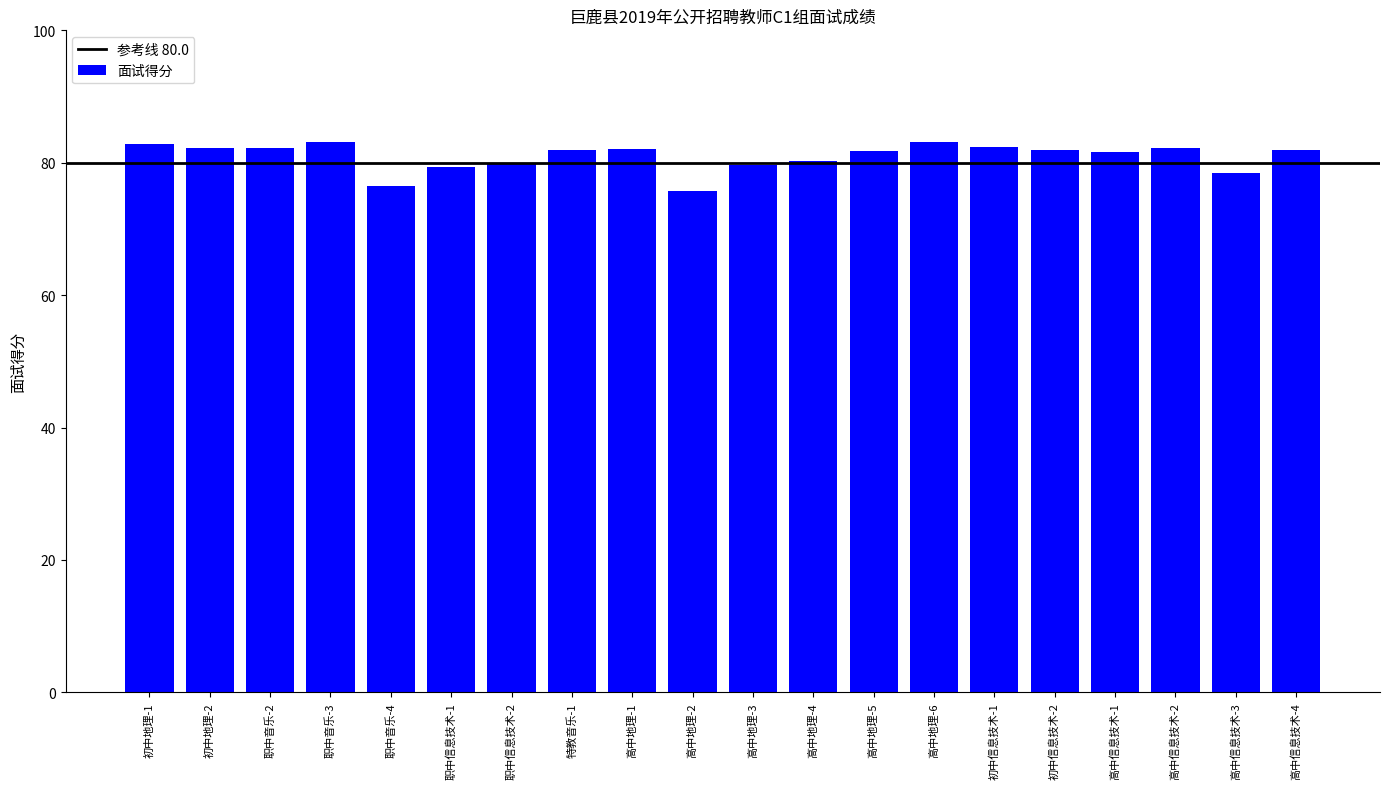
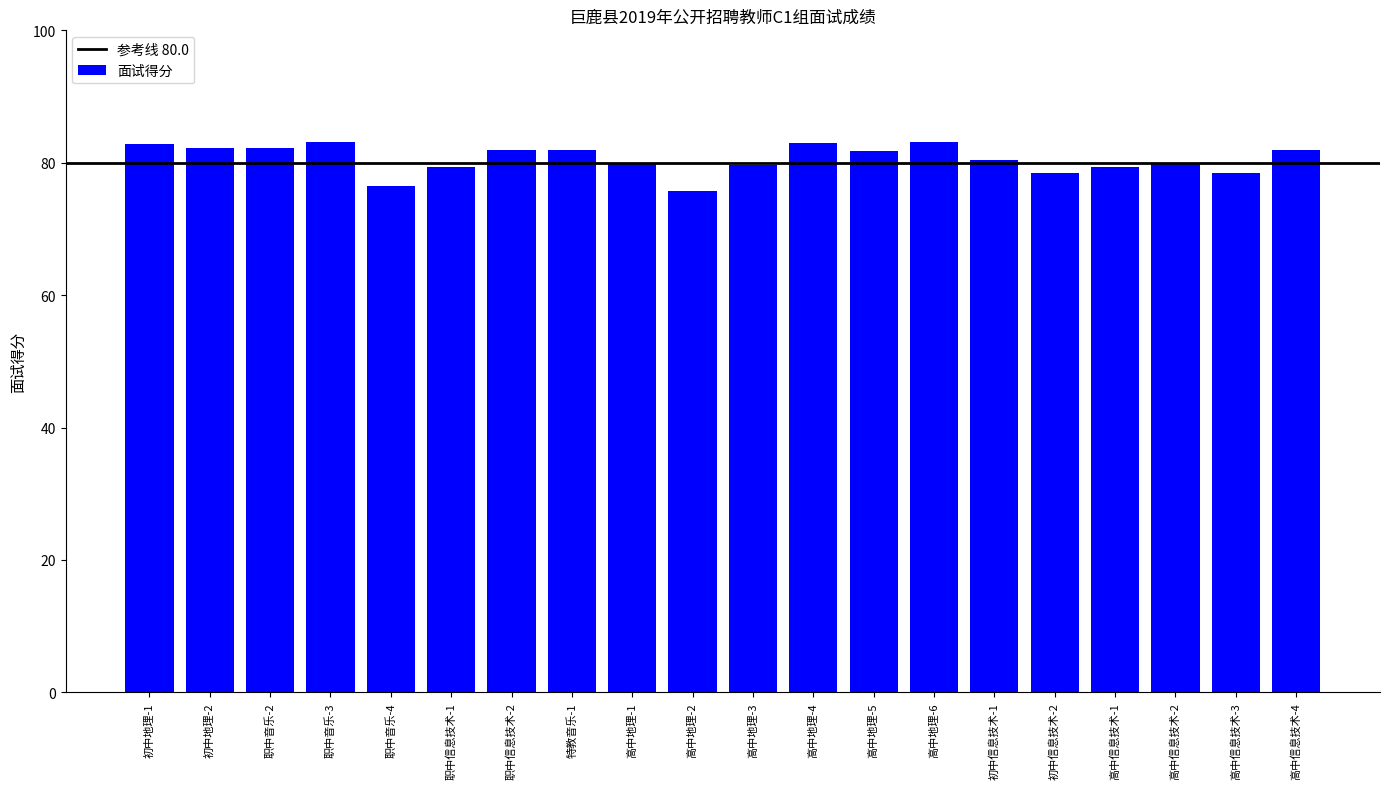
职中信息技术-2: 80 -> 82
高中地理-1: 82 -> 80
高中地理-4: 80 -> 83
初中信息技术-1: 82 -> 80
初中信息技术-2: 82 -> 79
高中信息技术-1: 82 -> 79
高中信息技术-2: 82 -> 80
